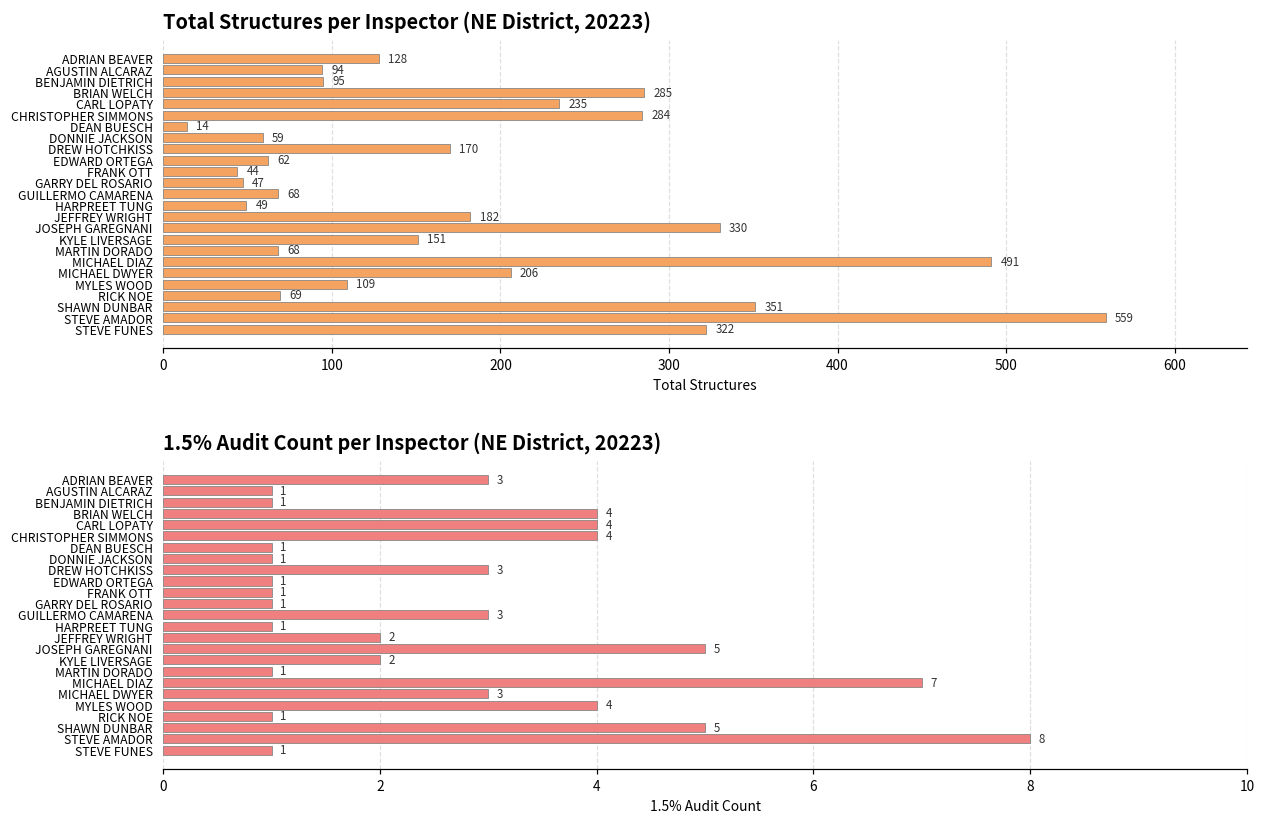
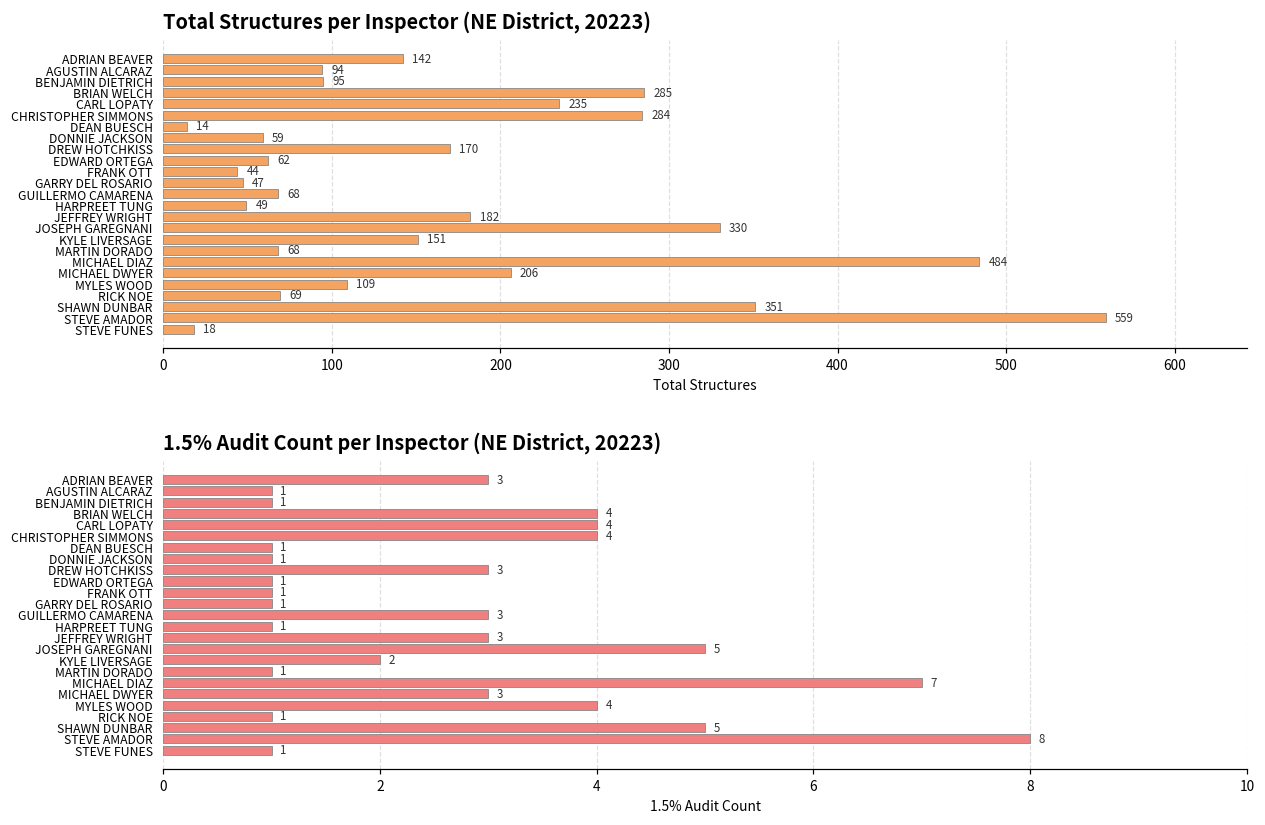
Total Structures per Inspector (NE District, 20223), ADRIAN BEAVER: 128 -> 142
Total Structures per Inspector (NE District, 20223), MICHAEL DIAZ: 491 -> 484
Total Structures per Inspector (NE District, 20223), STEVE FUNES: 322 -> 18
1.5% Audit Count per Inspector (NE District, 20223), JEFFREY WRIGHT: 2 -> 3
